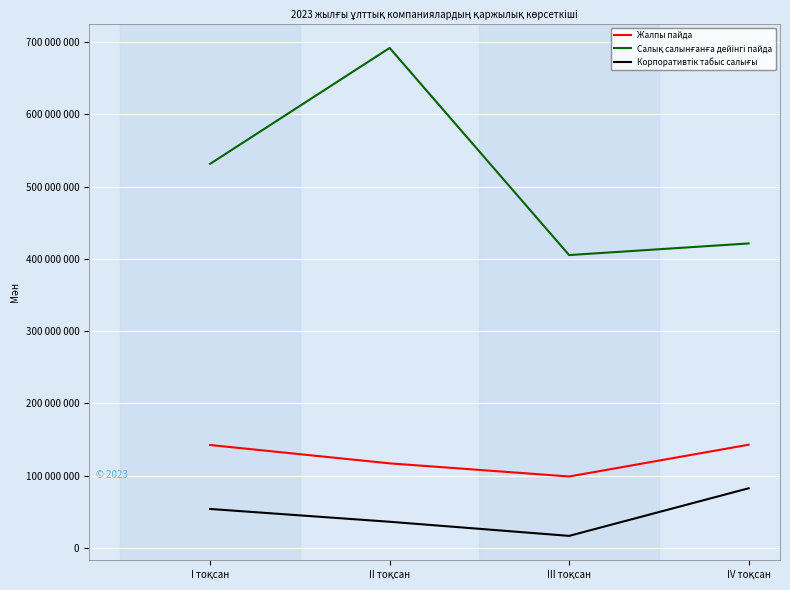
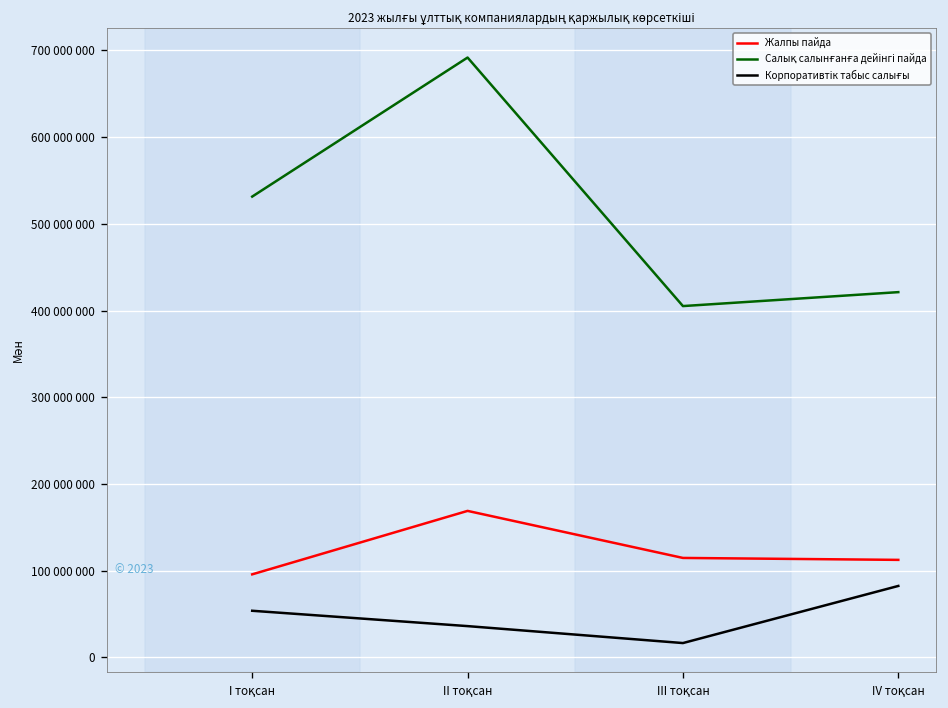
Жалпы пайда, І тоқсан: 140000000 -> 100000000
Жалпы пайда, ІІ тоқсан: 120000000 -> 170000000
Жалпы пайда, ІІІ тоқсан: 100000000 -> 110000000
Жалпы пайда, IV тоқсан: 140000000 -> 110000000
